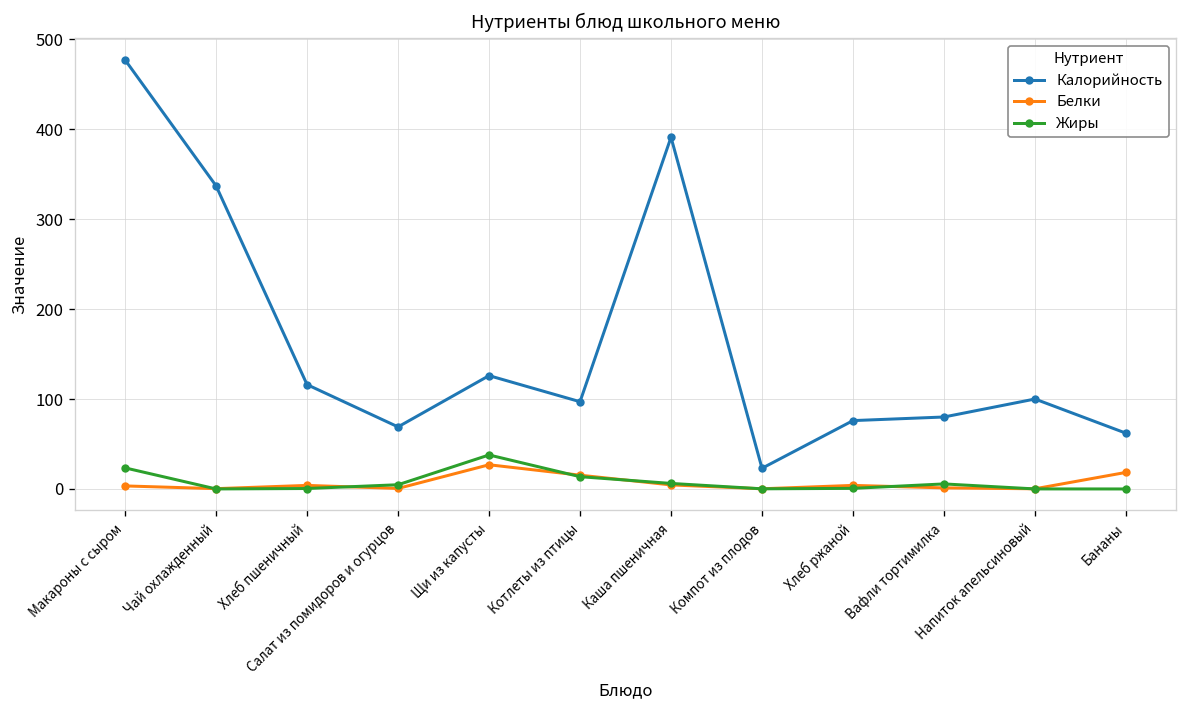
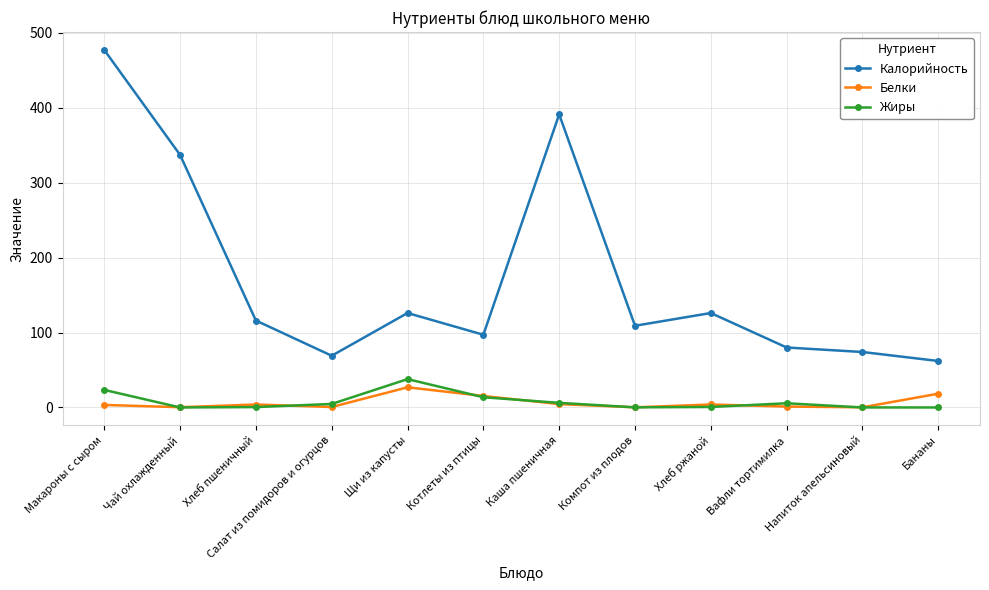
Калорийность, Компот из плодов: 20 -> 110
Калорийность, Хлеб ржаной: 80 -> 130
Калорийность, Напиток апельсиновый: 100 -> 70
